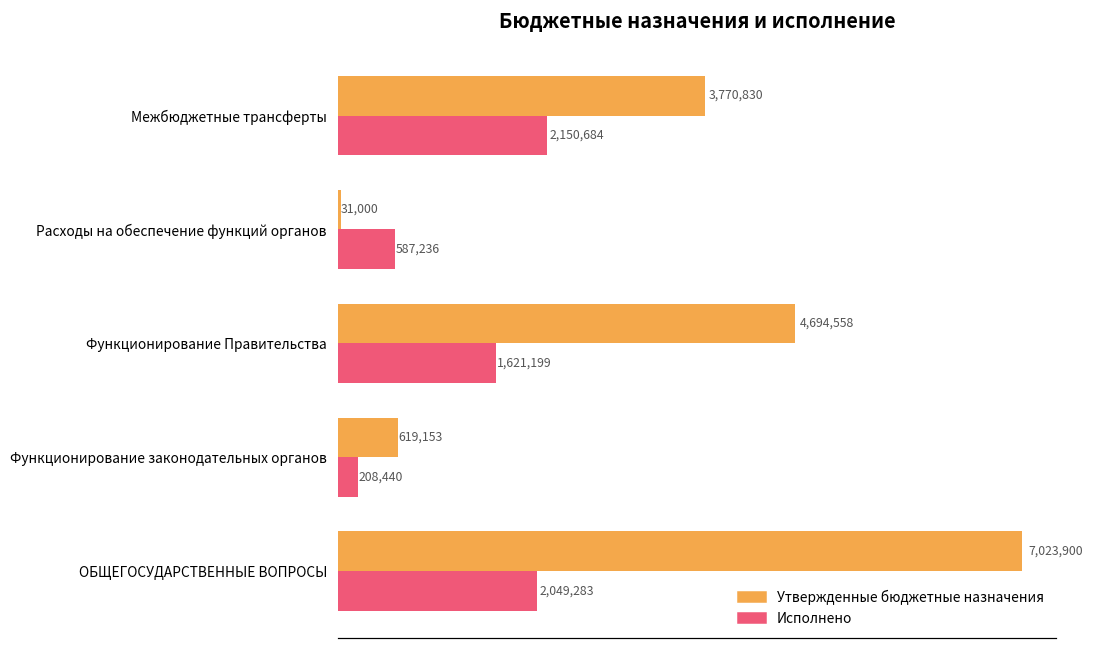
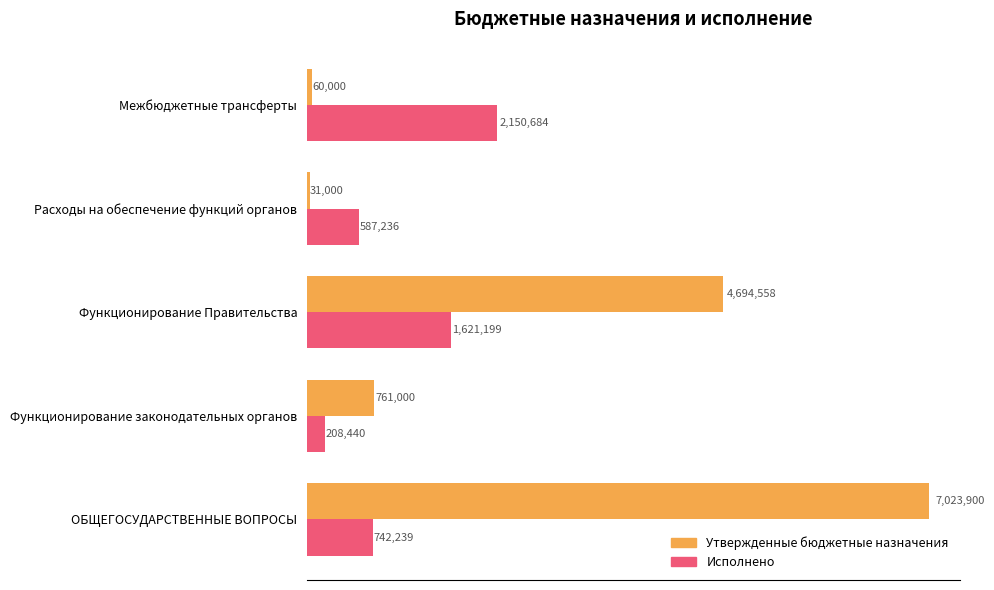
Утвержденные бюджетные назначения, Межбюджетные трансферты: 3,770,830 -> 60,000
Утвержденные бюджетные назначения, Функционирование законодательных органов: 619,153 -> 761,000
Исполнено, ОБЩЕГОСУДАРСТВЕННЫЕ ВОПРОСЫ: 2,049,283 -> 742,239
